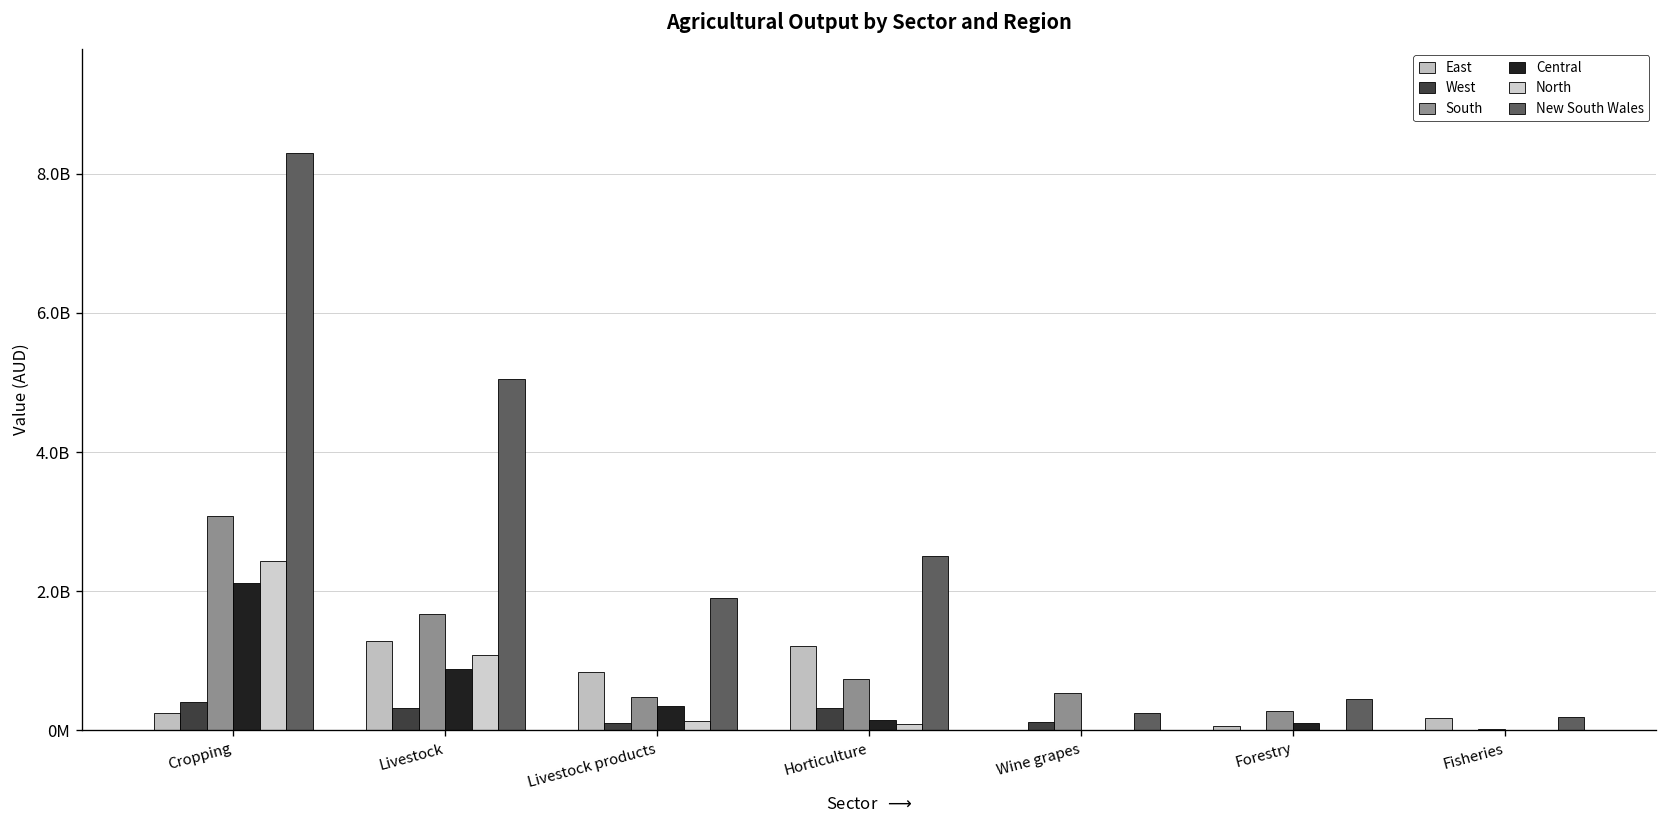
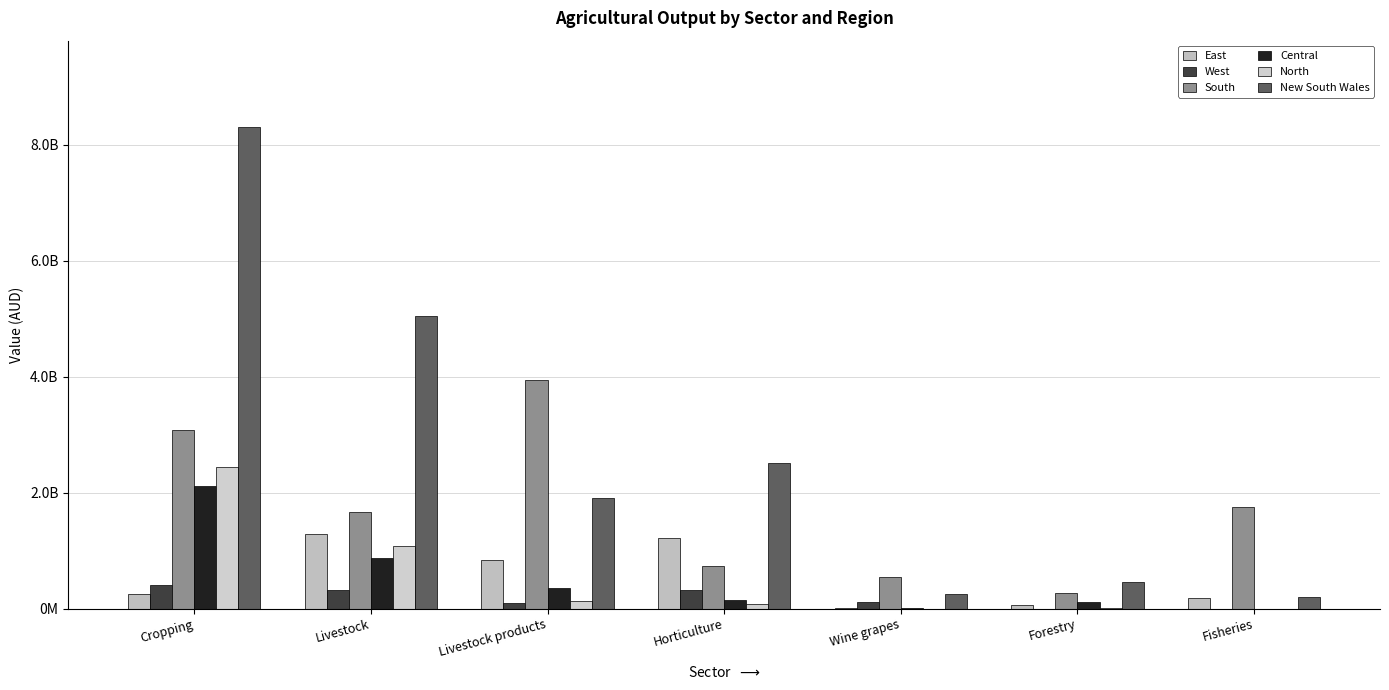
South, Livestock products: 500000000 -> 3900000000
South, Fisheries: 0 -> 1800000000
